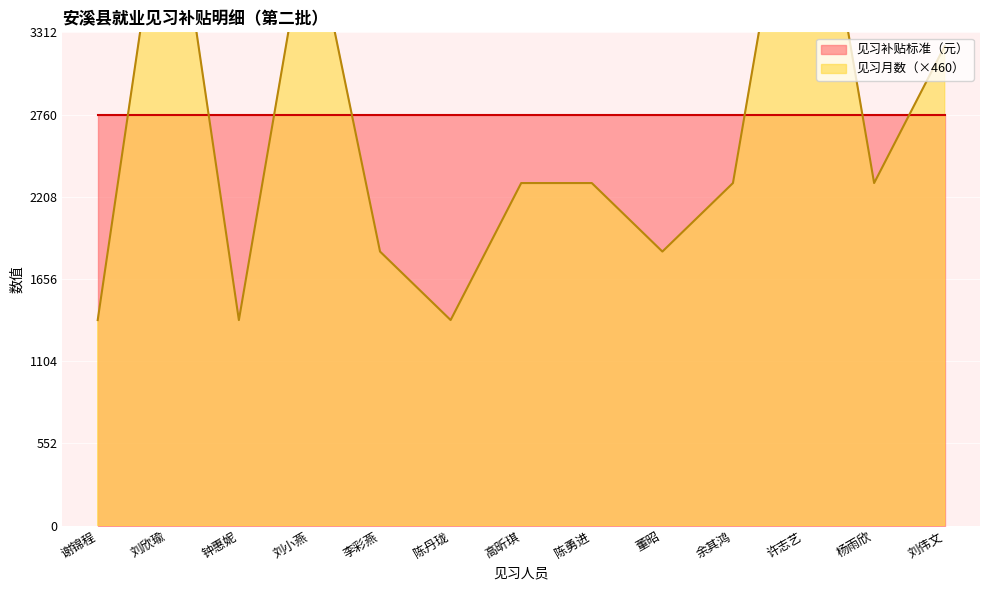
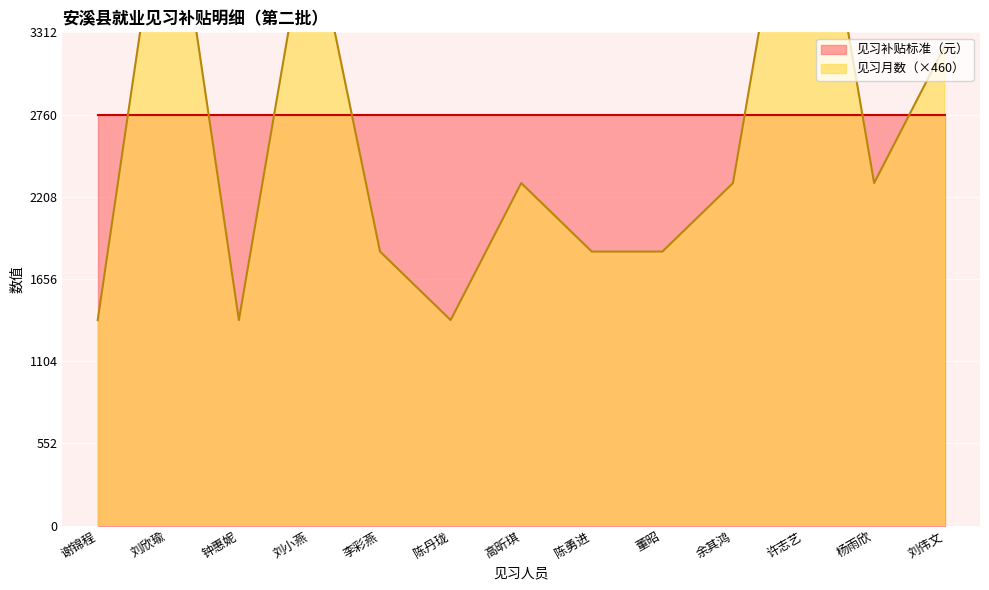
见习月数（×460）, 陈勇进: 2300 -> 1840
